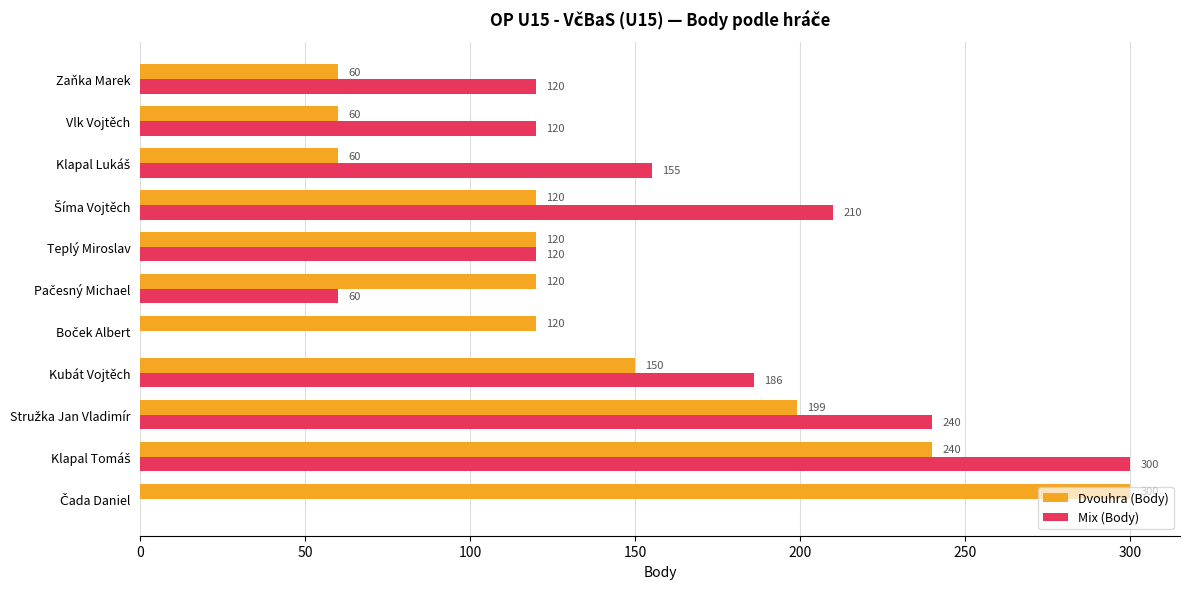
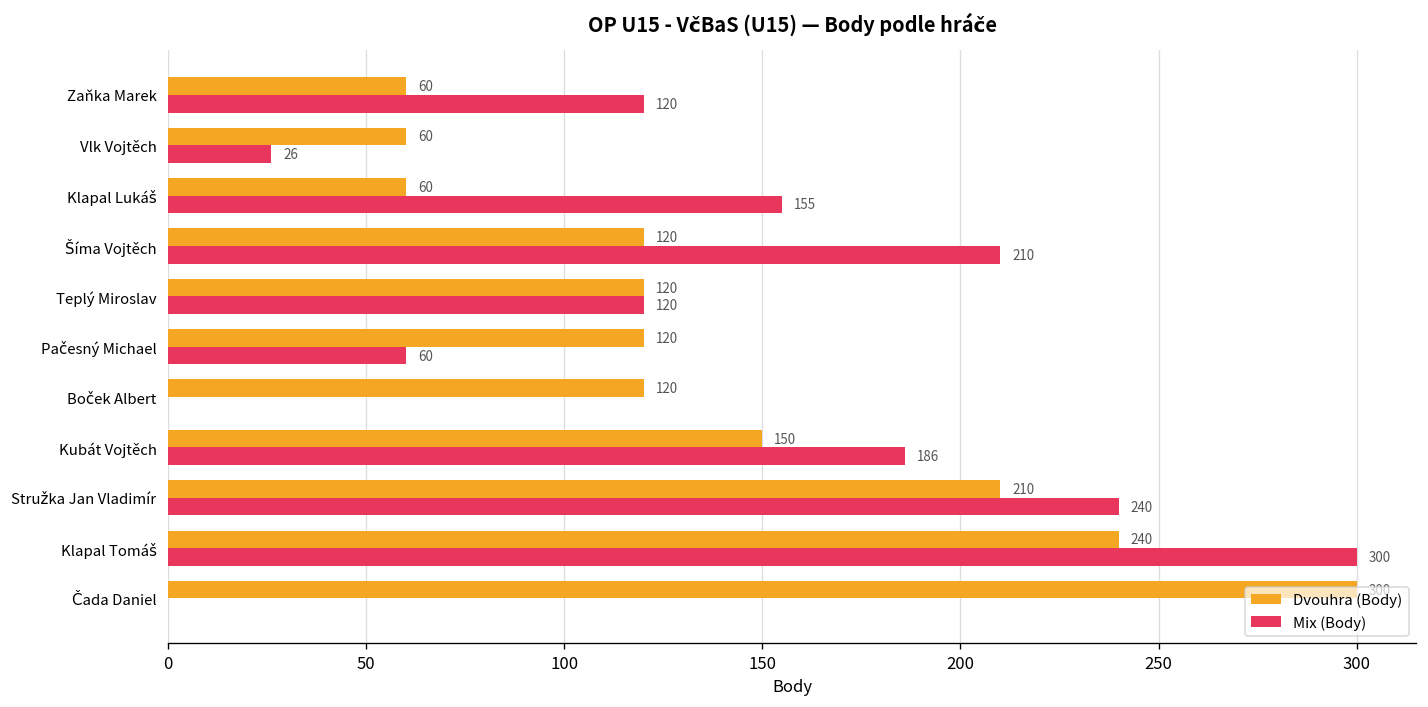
Mix (Body), Vlk Vojtěch: 120 -> 26
Dvouhra (Body), Stružka Jan Vladimír: 199 -> 210
